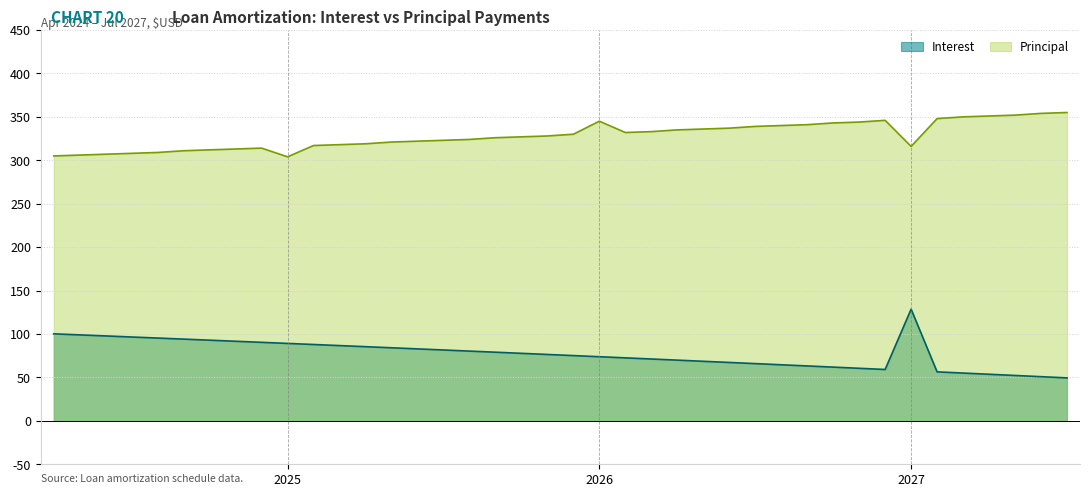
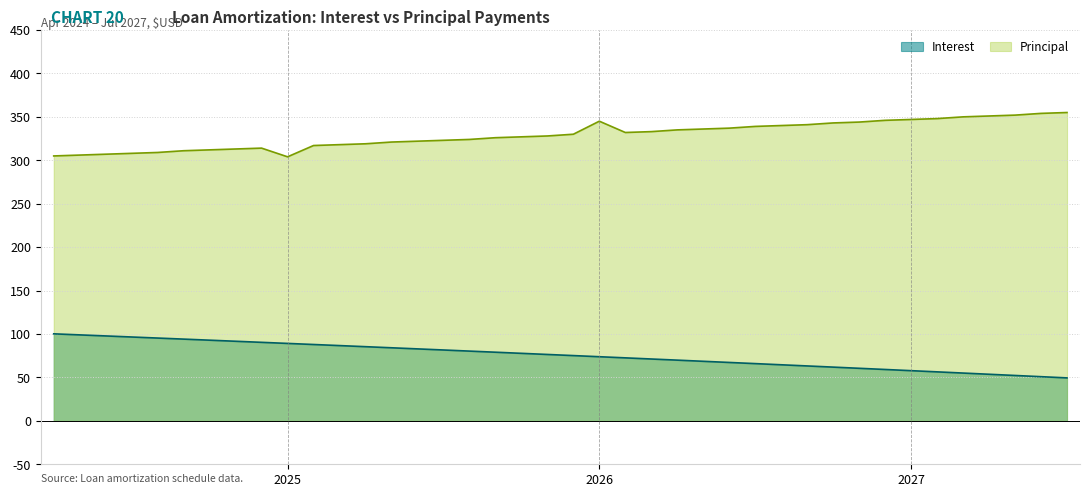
Interest, 2027: 130 -> 60
Principal, 2027: 320 -> 350
